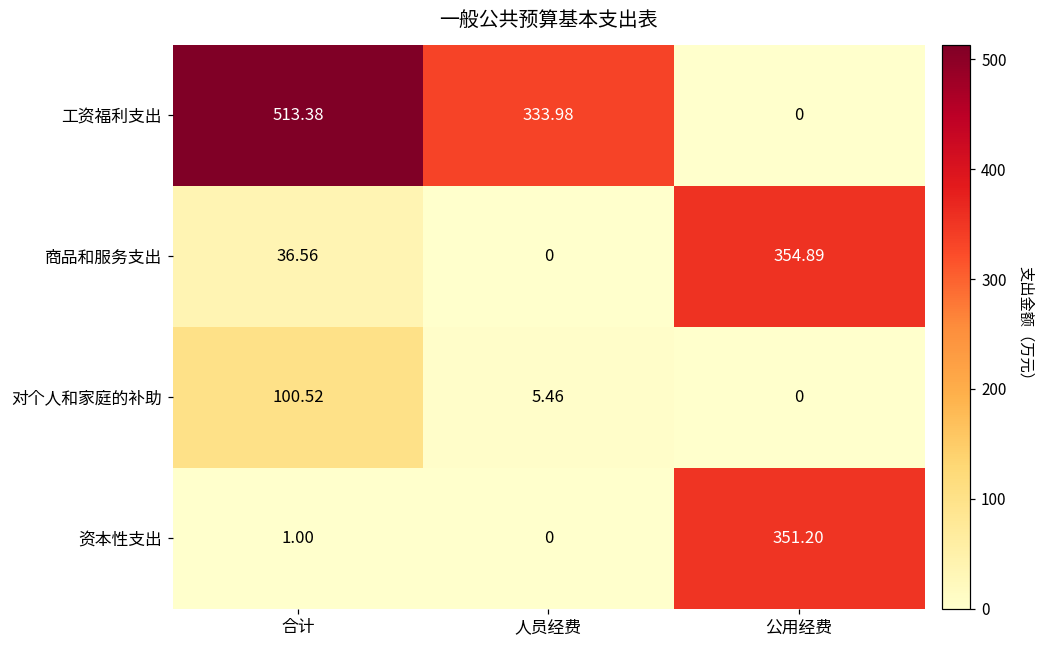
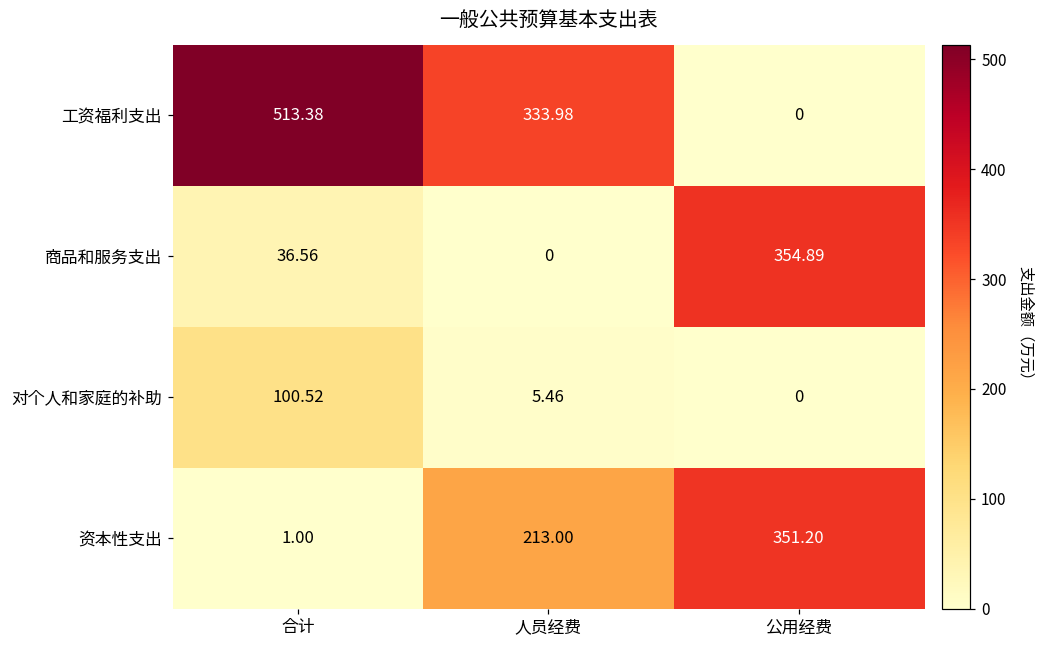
资本性支出, 人员经费: 0 -> 213.00
